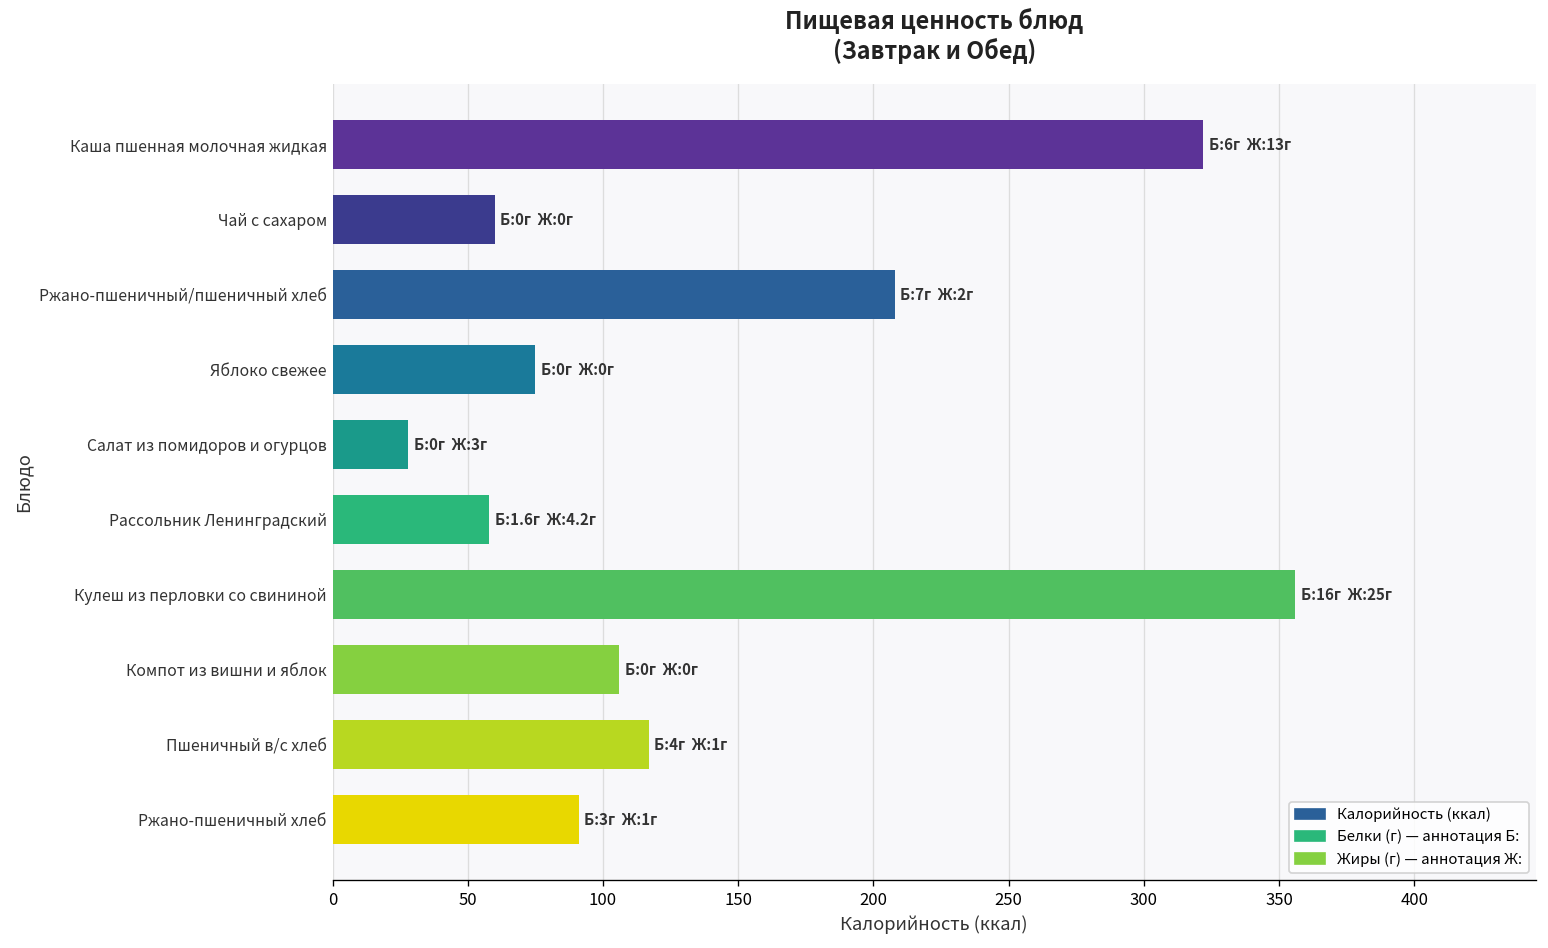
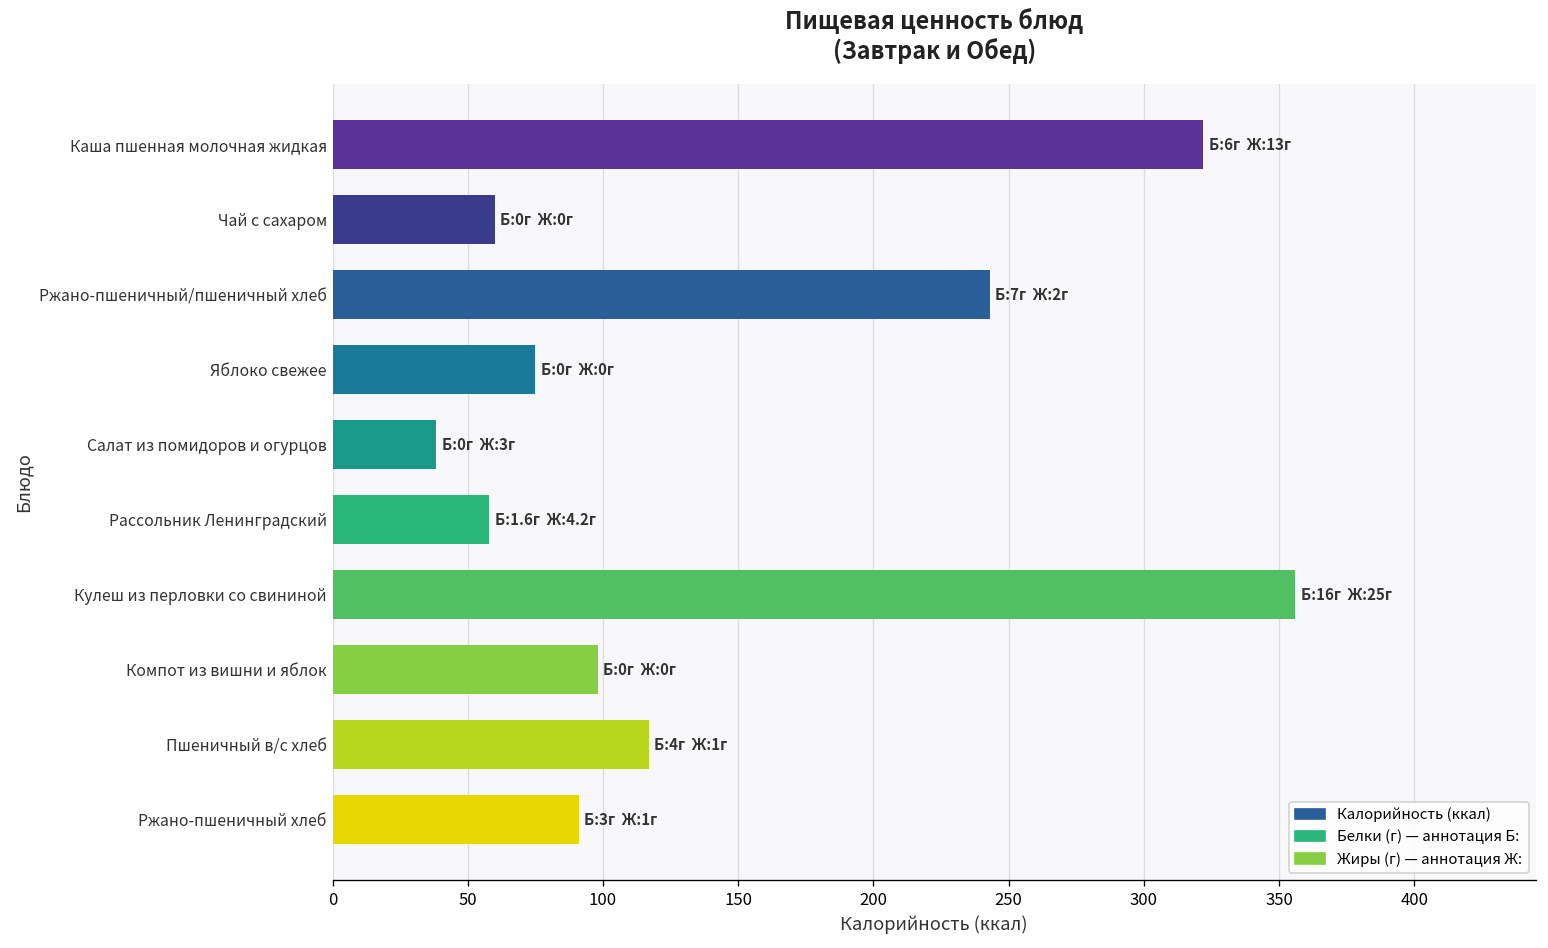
Ржано-пшеничный/пшеничный хлеб: 208 -> 243
Салат из помидоров и огурцов: 28 -> 38
Компот из вишни и яблок: 106 -> 98
